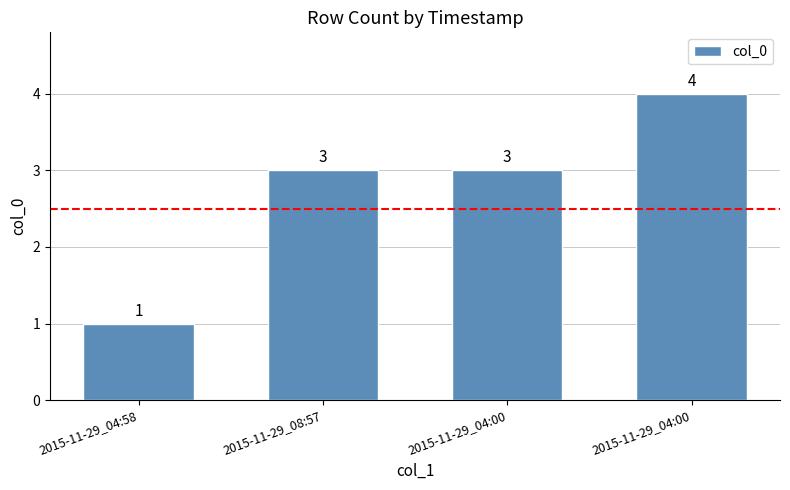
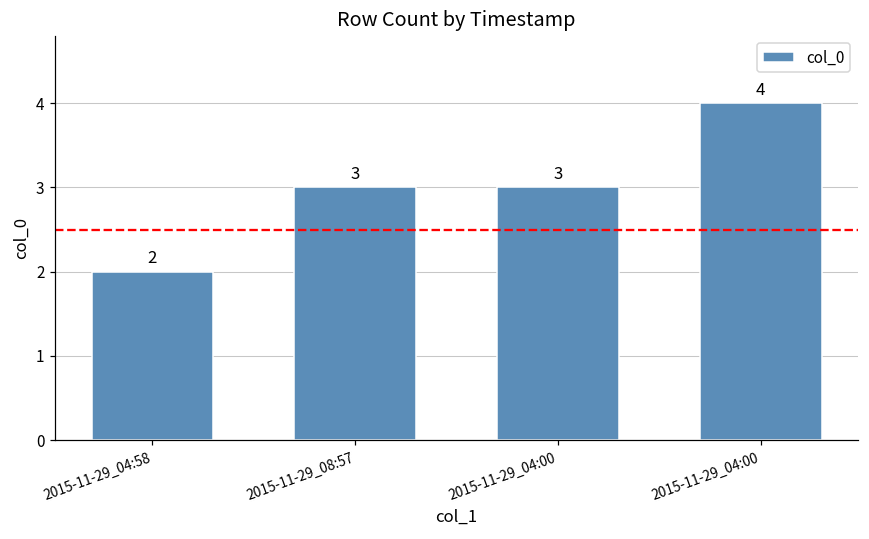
2015-11-29_04:58: 1 -> 2
